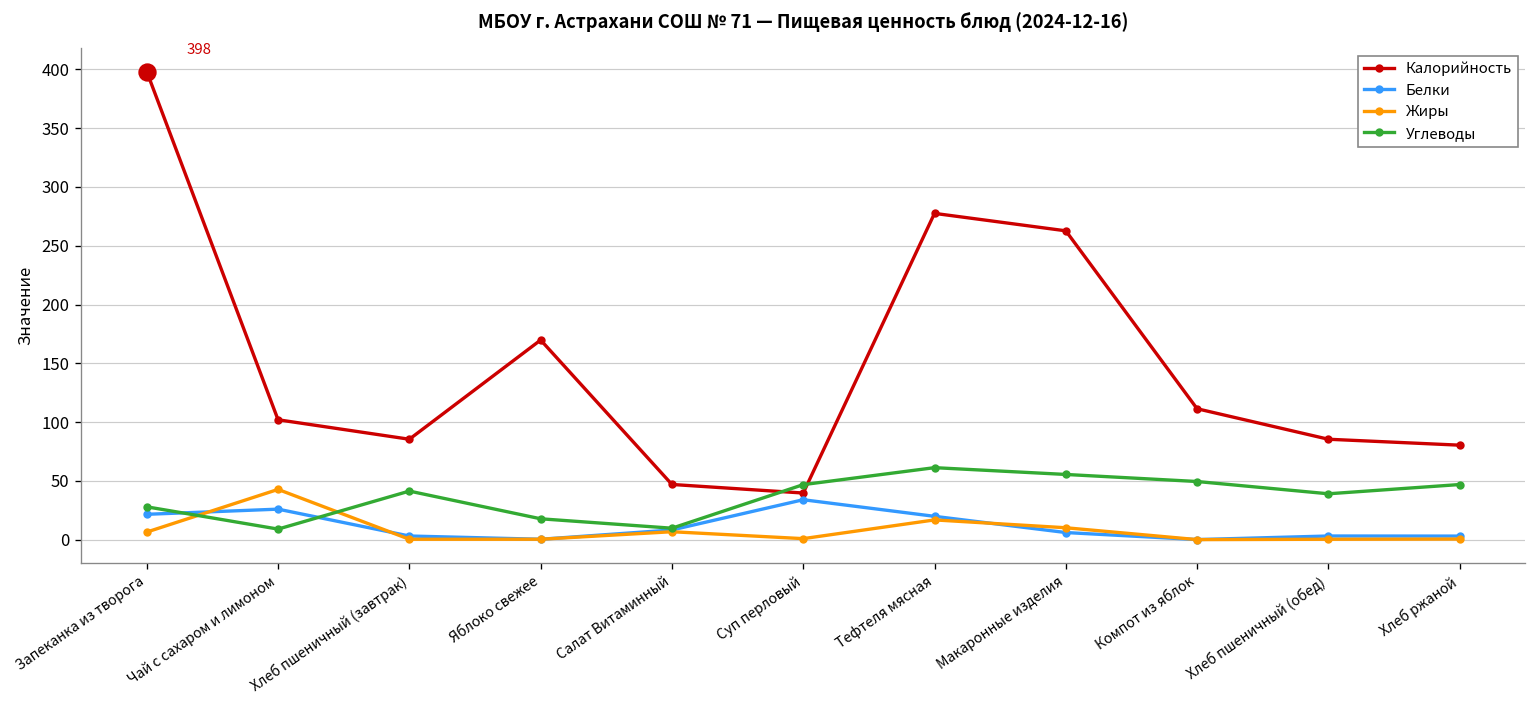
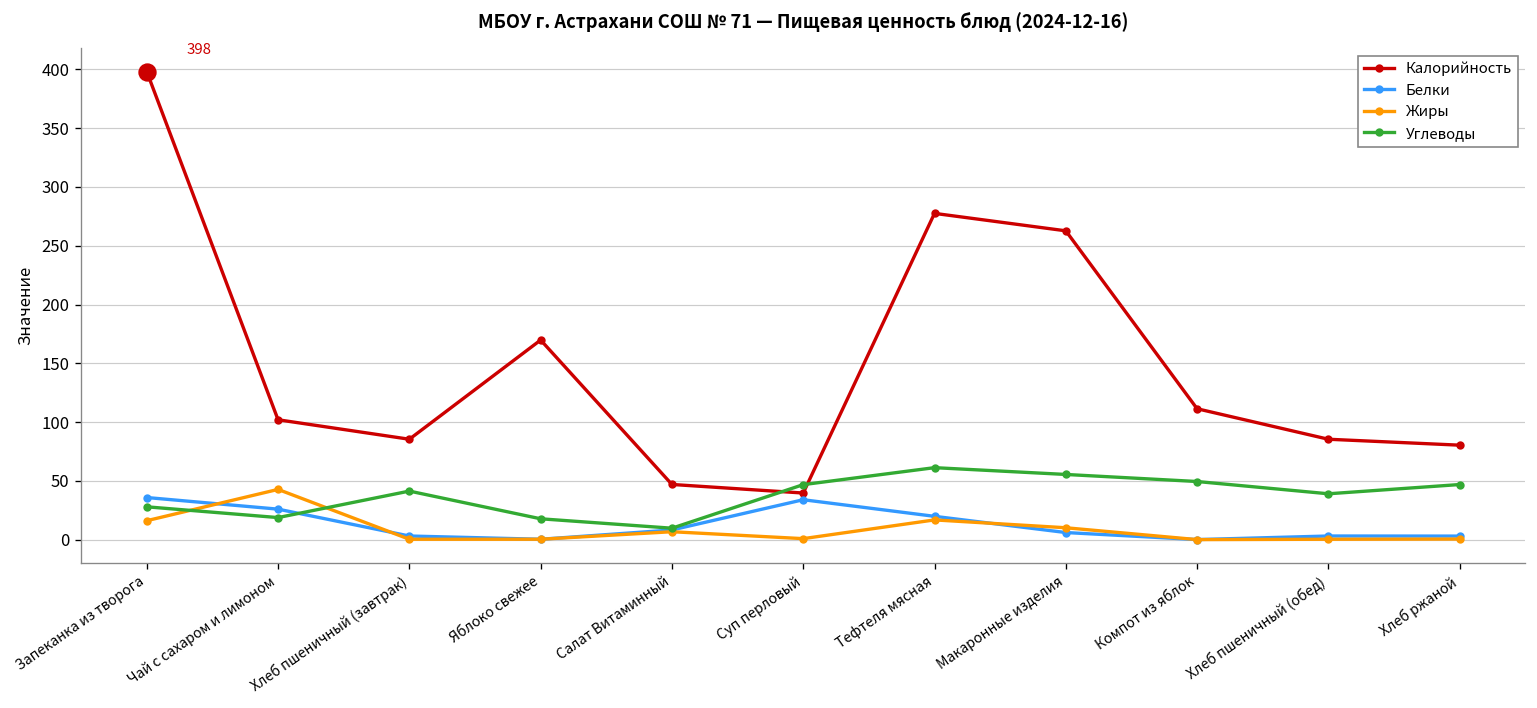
Белки, Запеканка из творога: 20 -> 40
Жиры, Запеканка из творога: 10 -> 20
Углеводы, Чай с сахаром и лимоном: 10 -> 20
